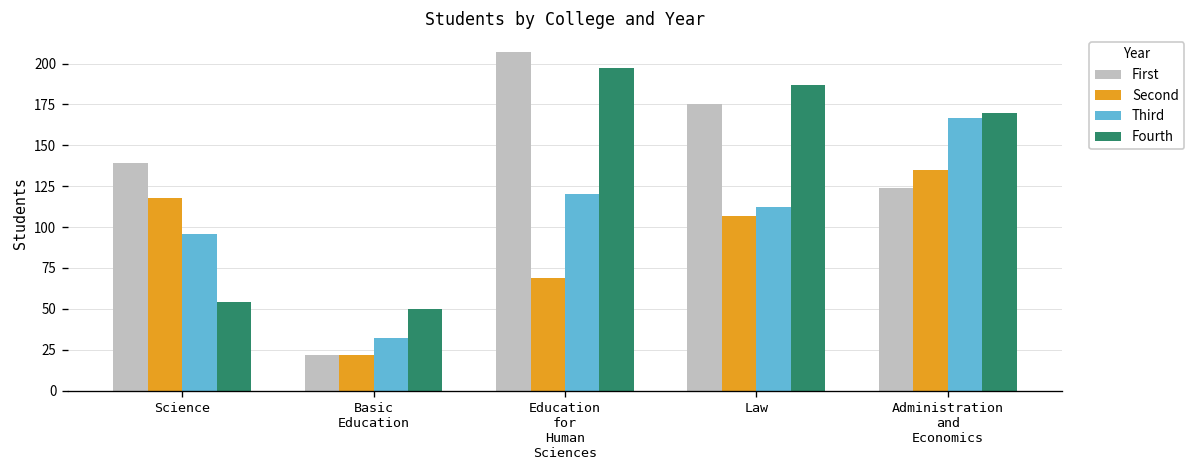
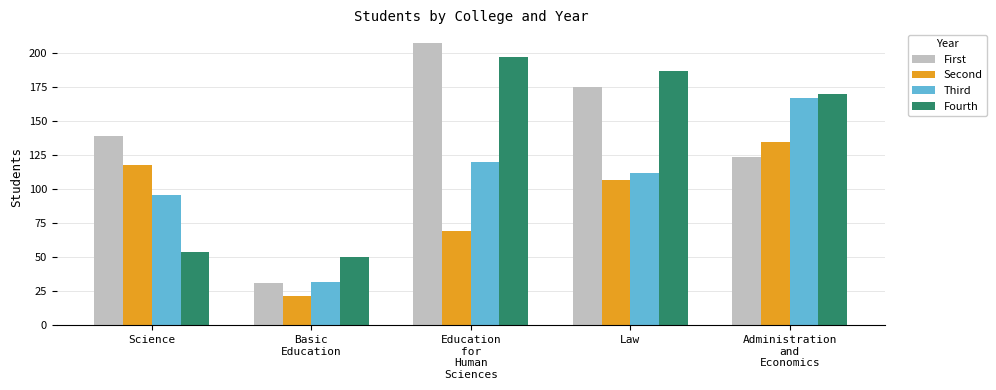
First, Basic Education: 22 -> 31
